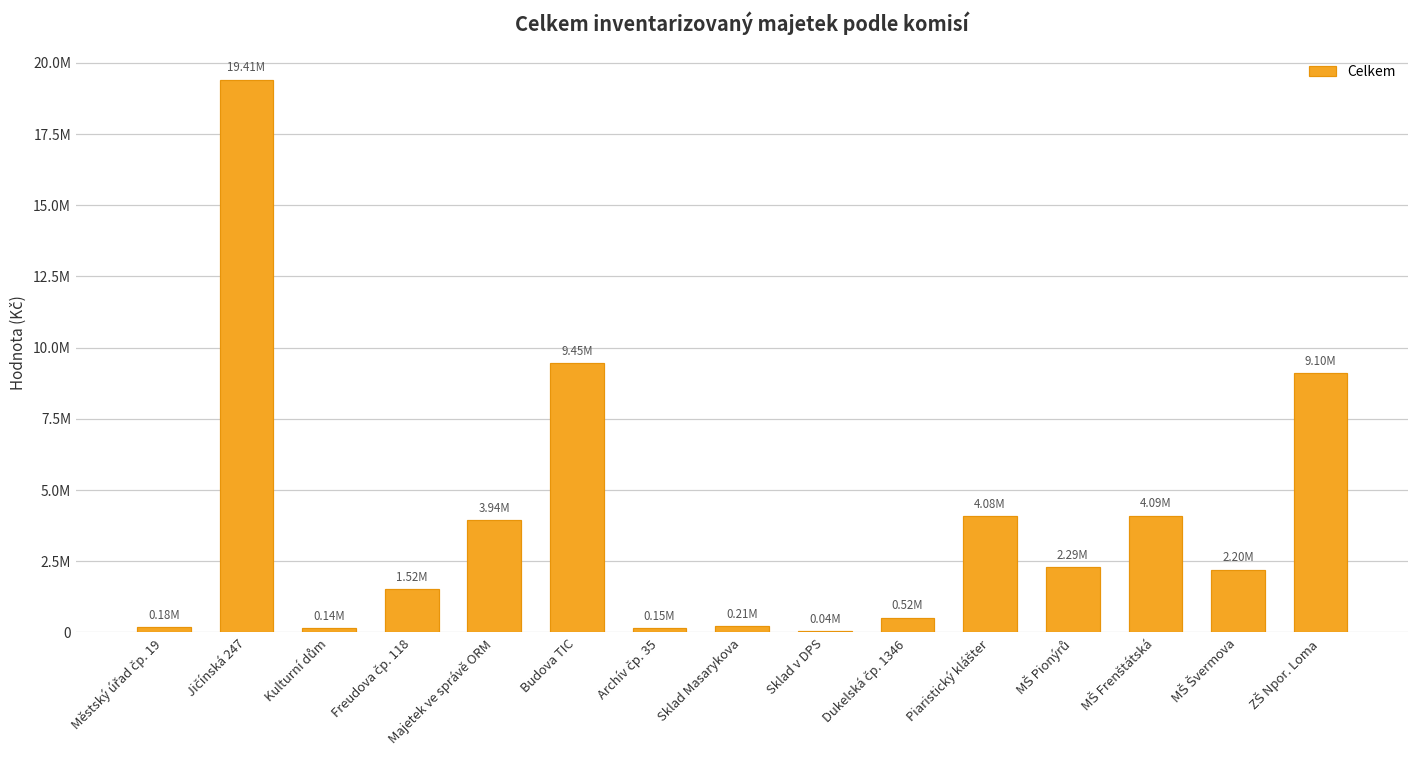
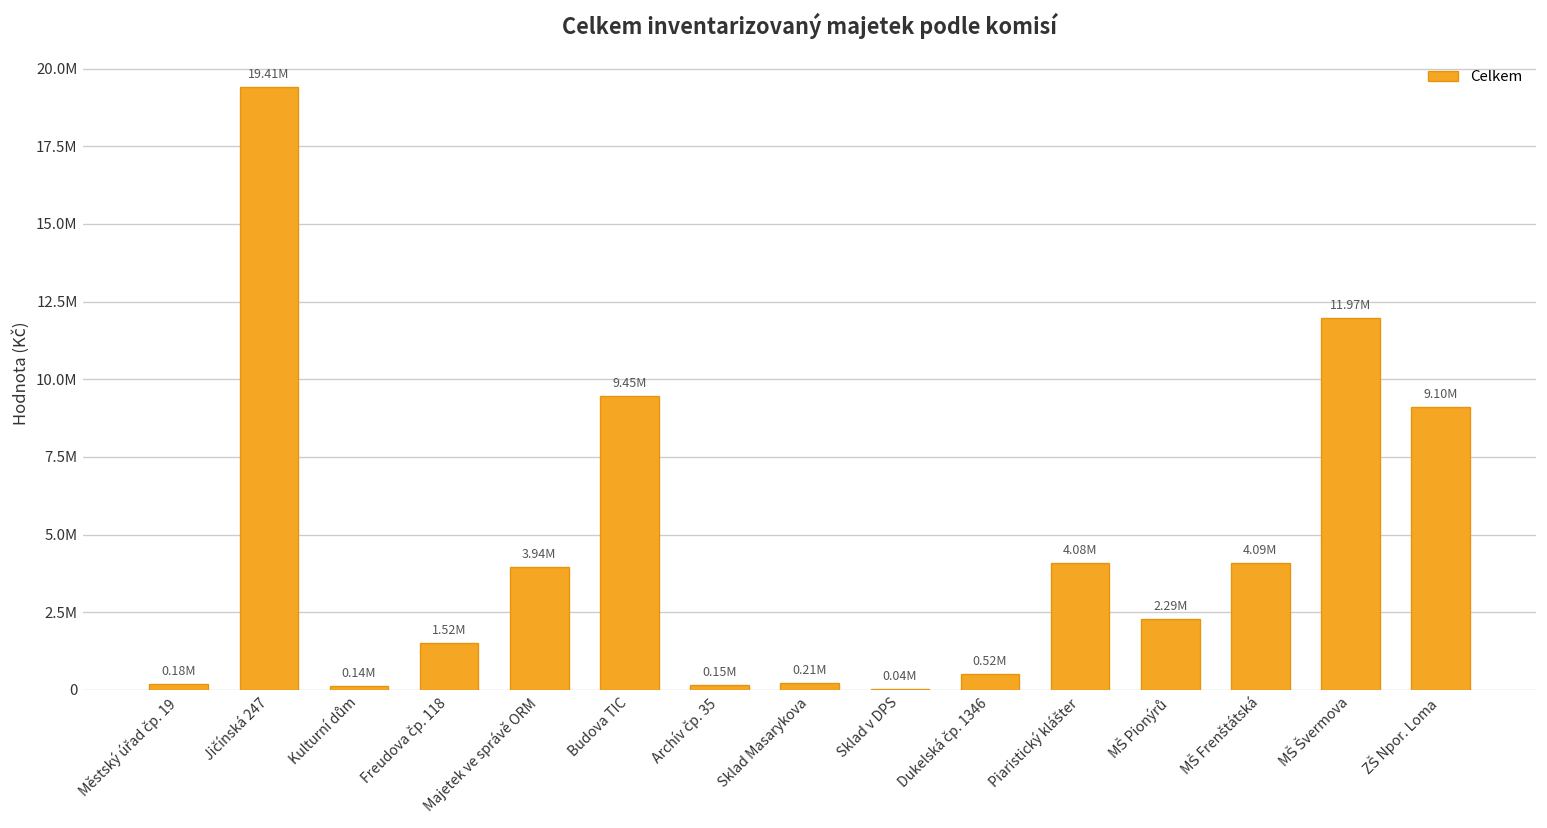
MŠ Švermova: 2.20M -> 11.97M
